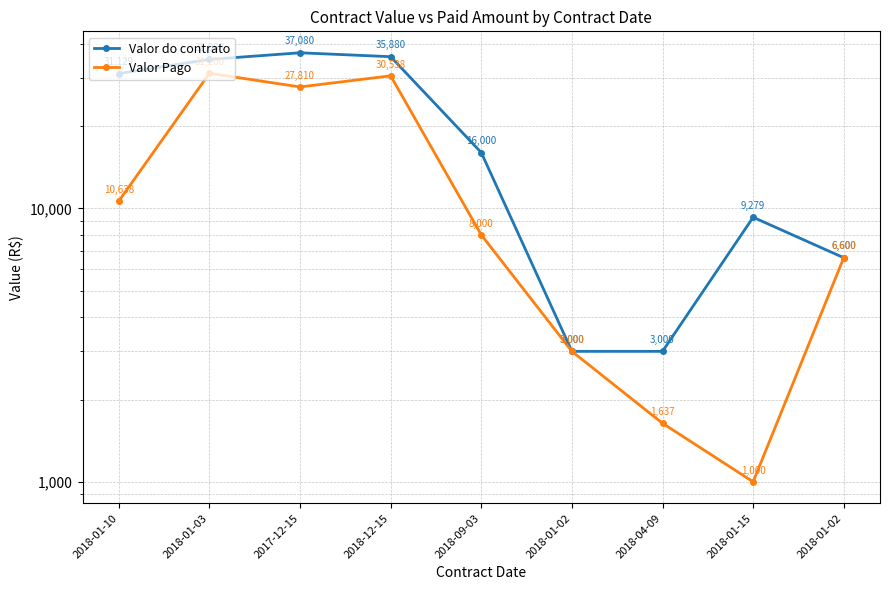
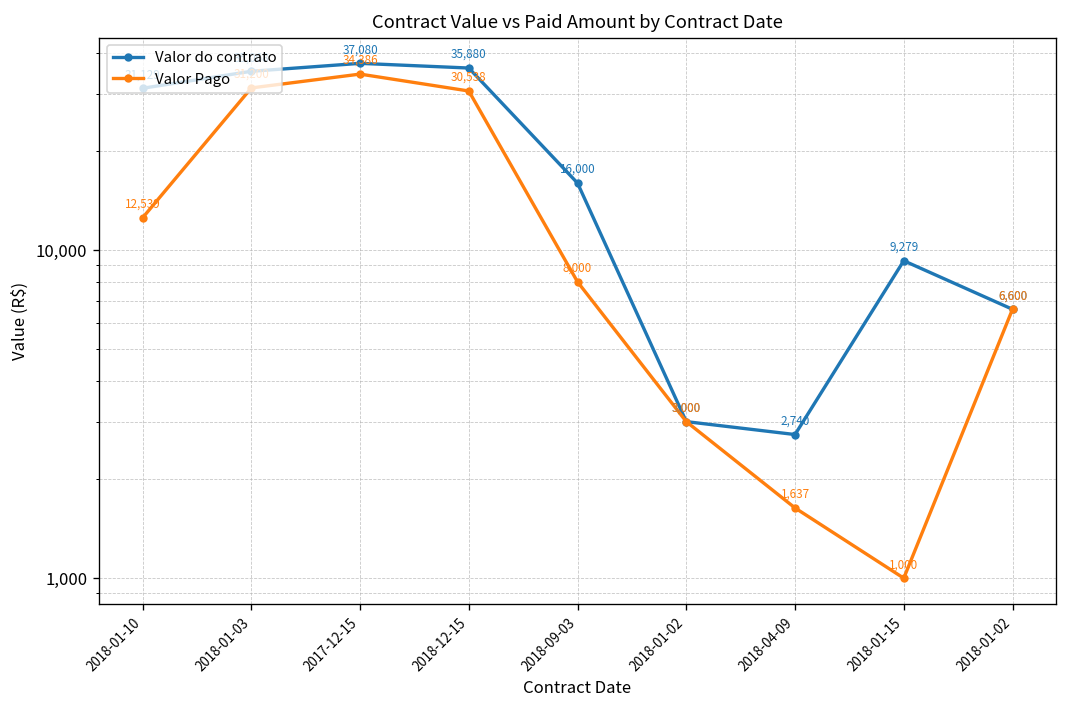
Valor Pago, 2018-01-10: 10,638 -> 12,539
Valor Pago, 2017-12-15: 27,810 -> 34,386
Valor do contrato, 2018-04-09: 3,000 -> 2,740
